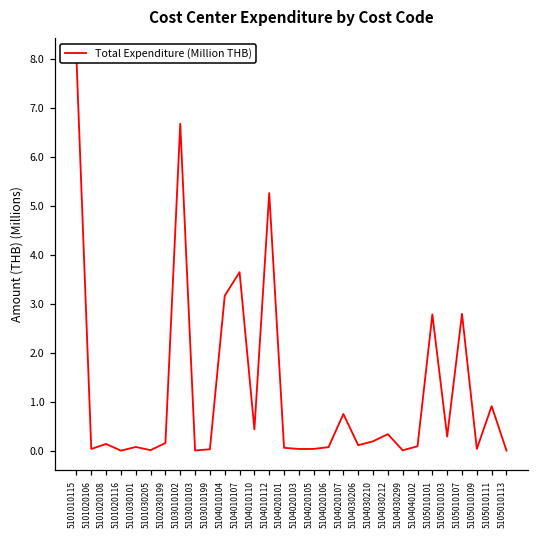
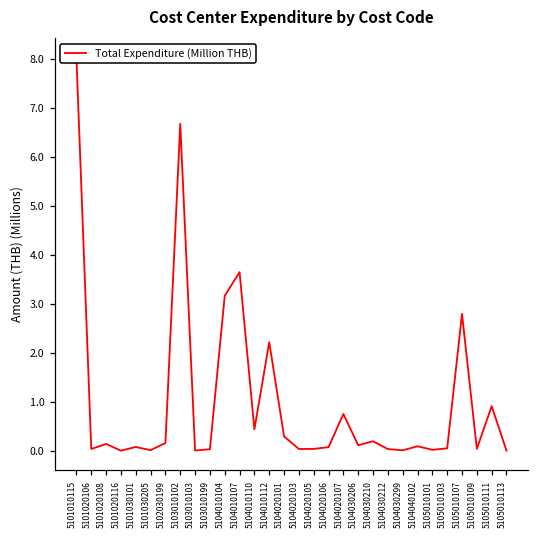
5104010112: 5.3 -> 2.2
5104020101: 0.1 -> 0.3
5104030212: 0.3 -> 0.0
5105010101: 2.8 -> 0.0
5105010103: 0.3 -> 0.0
